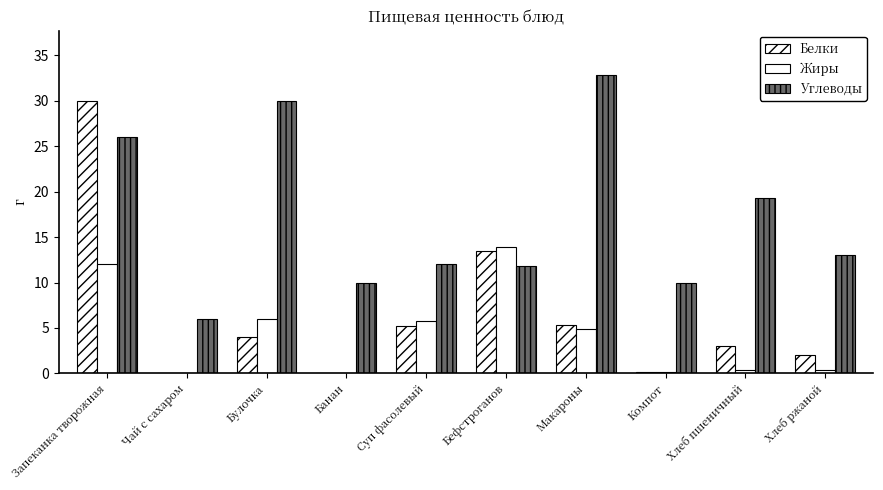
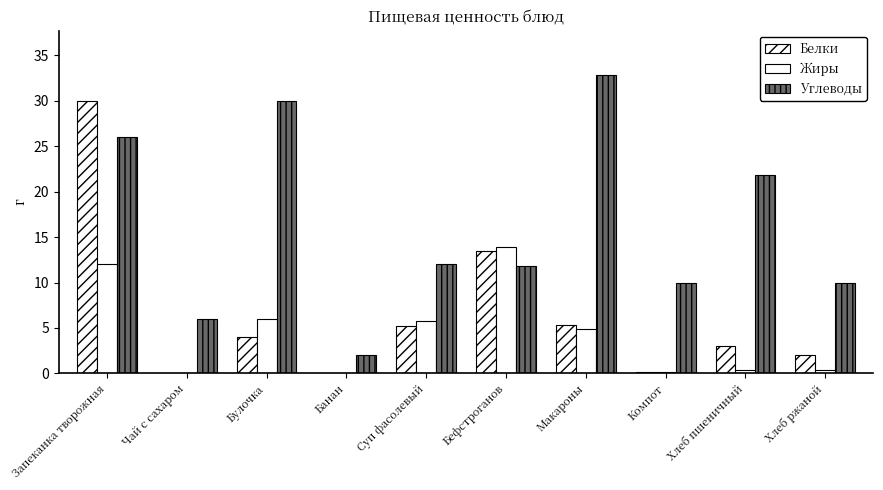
Углеводы, Банан: 10 -> 2
Углеводы, Хлеб пшеничный: 19 -> 22
Углеводы, Хлеб ржаной: 13 -> 10
